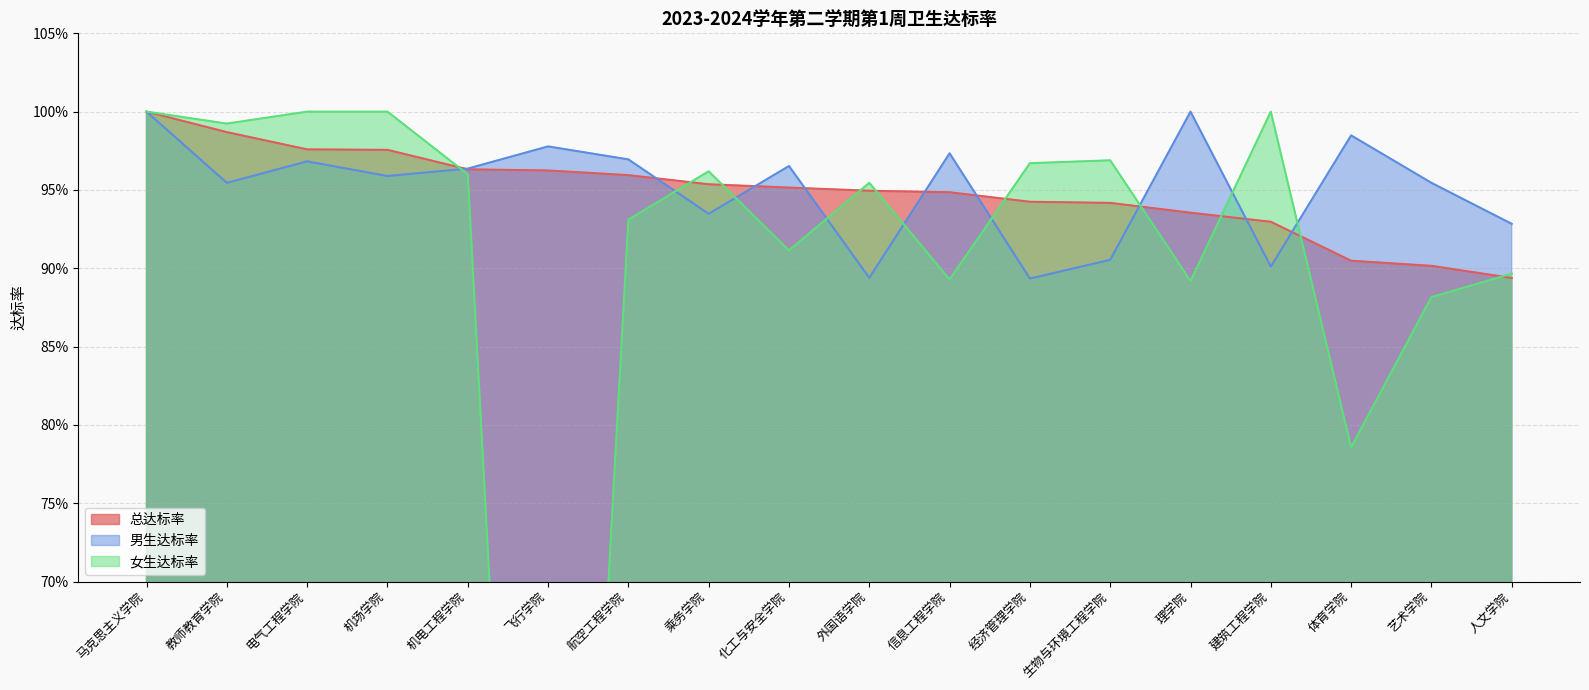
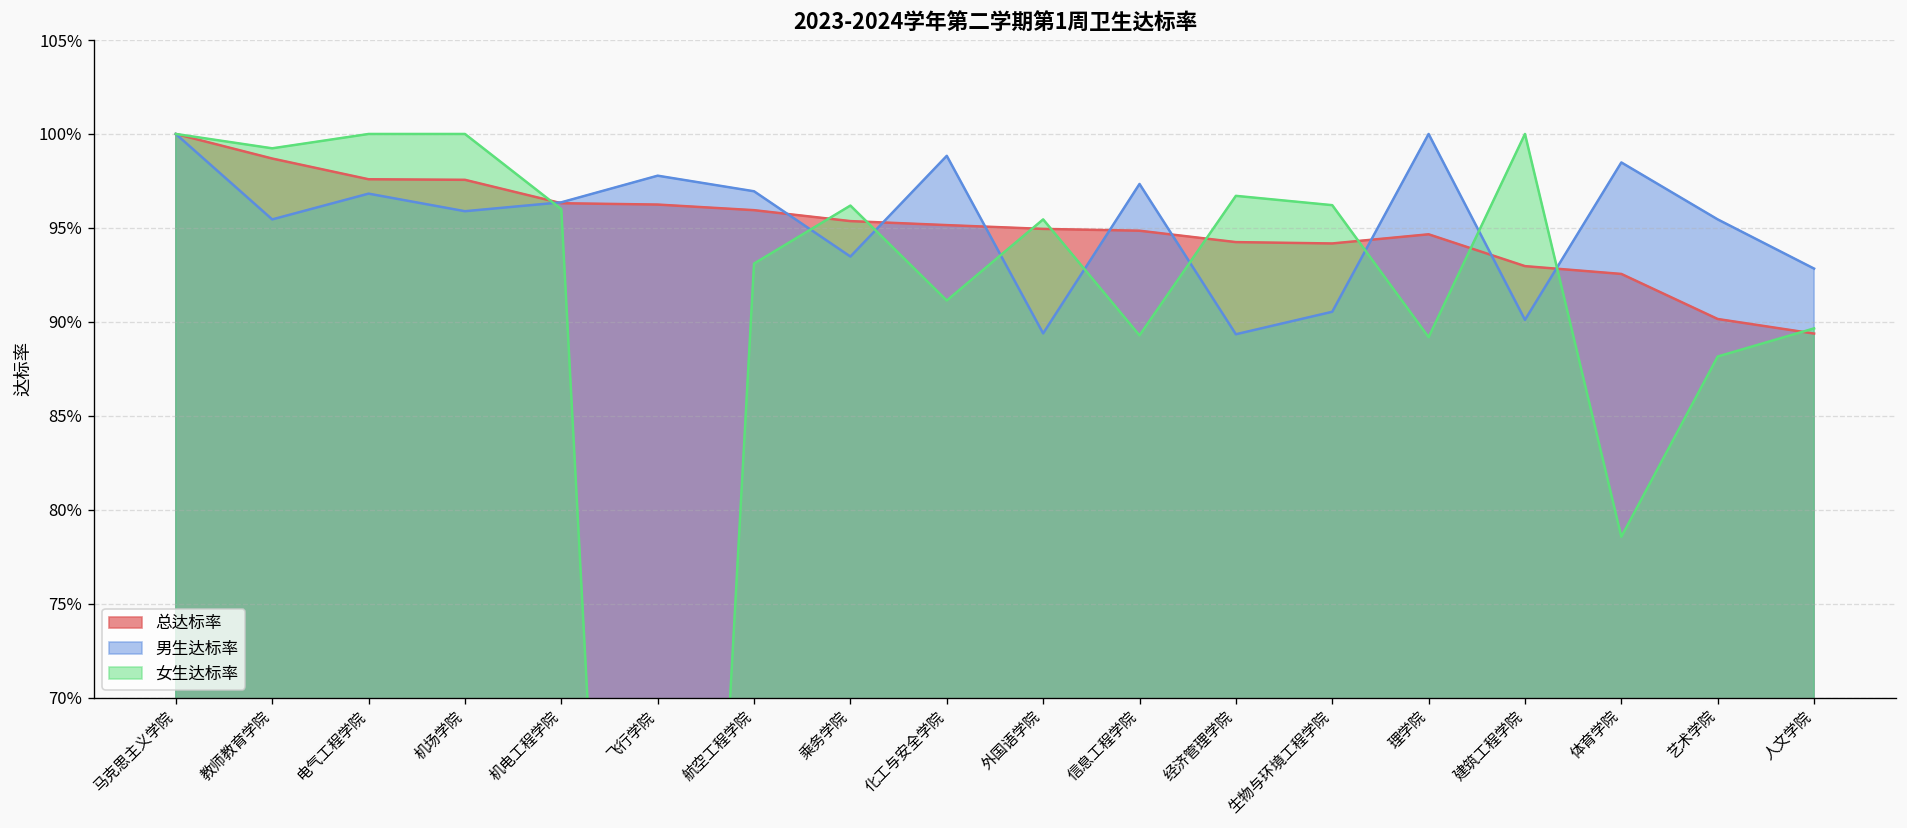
男生达标率, 化工与安全学院: 96.5% -> 98.8%
女生达标率, 生物与环境工程学院: 96.9% -> 96.2%
总达标率, 理学院: 93.5% -> 94.7%
总达标率, 体育学院: 90.5% -> 92.6%
